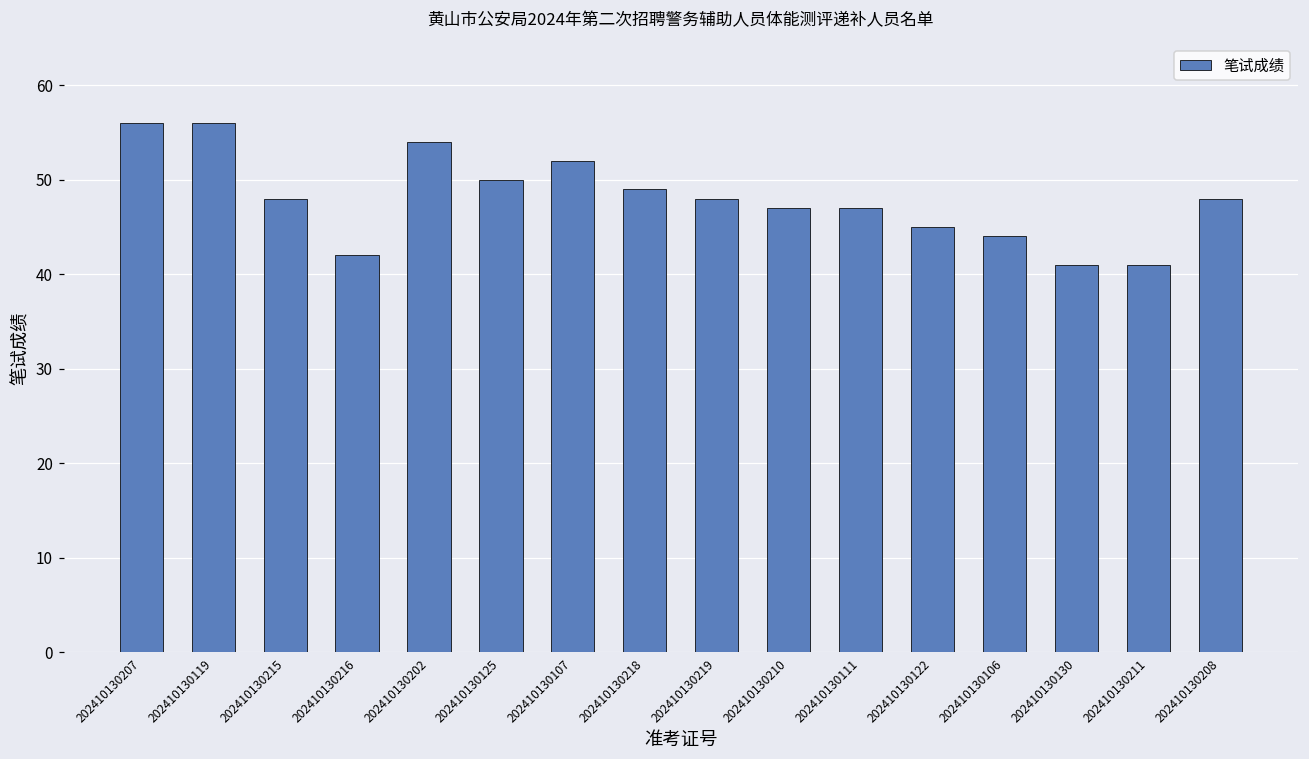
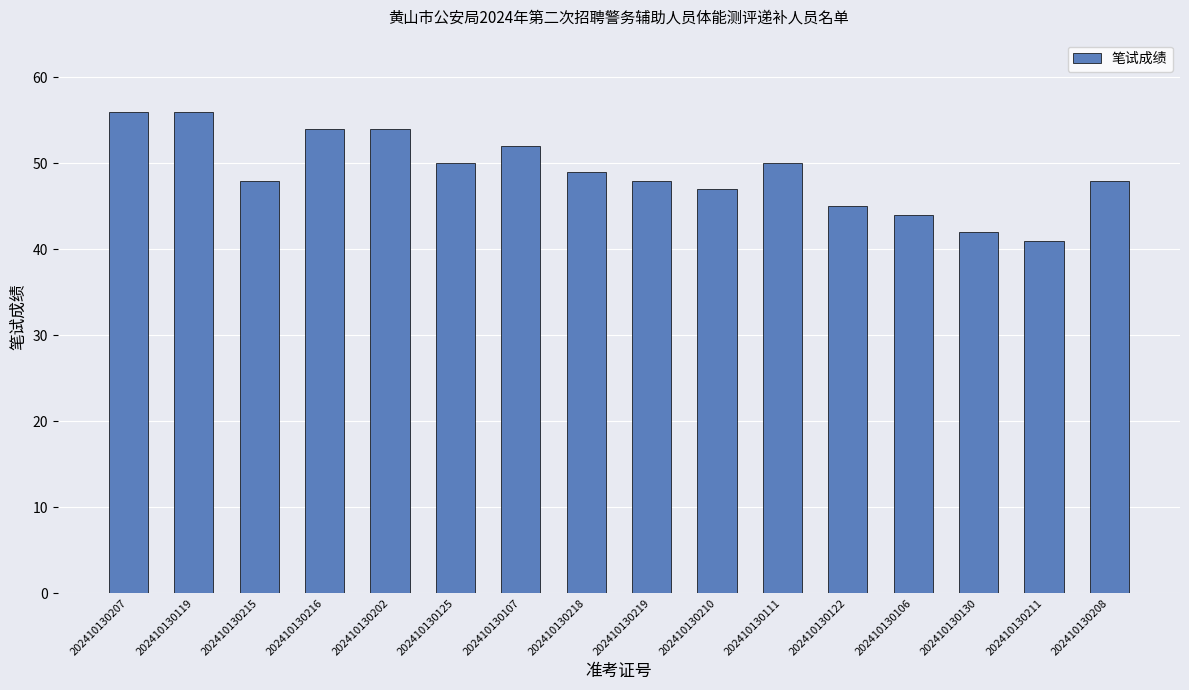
202410130216: 42 -> 54
202410130111: 47 -> 50
202410130130: 41 -> 42
